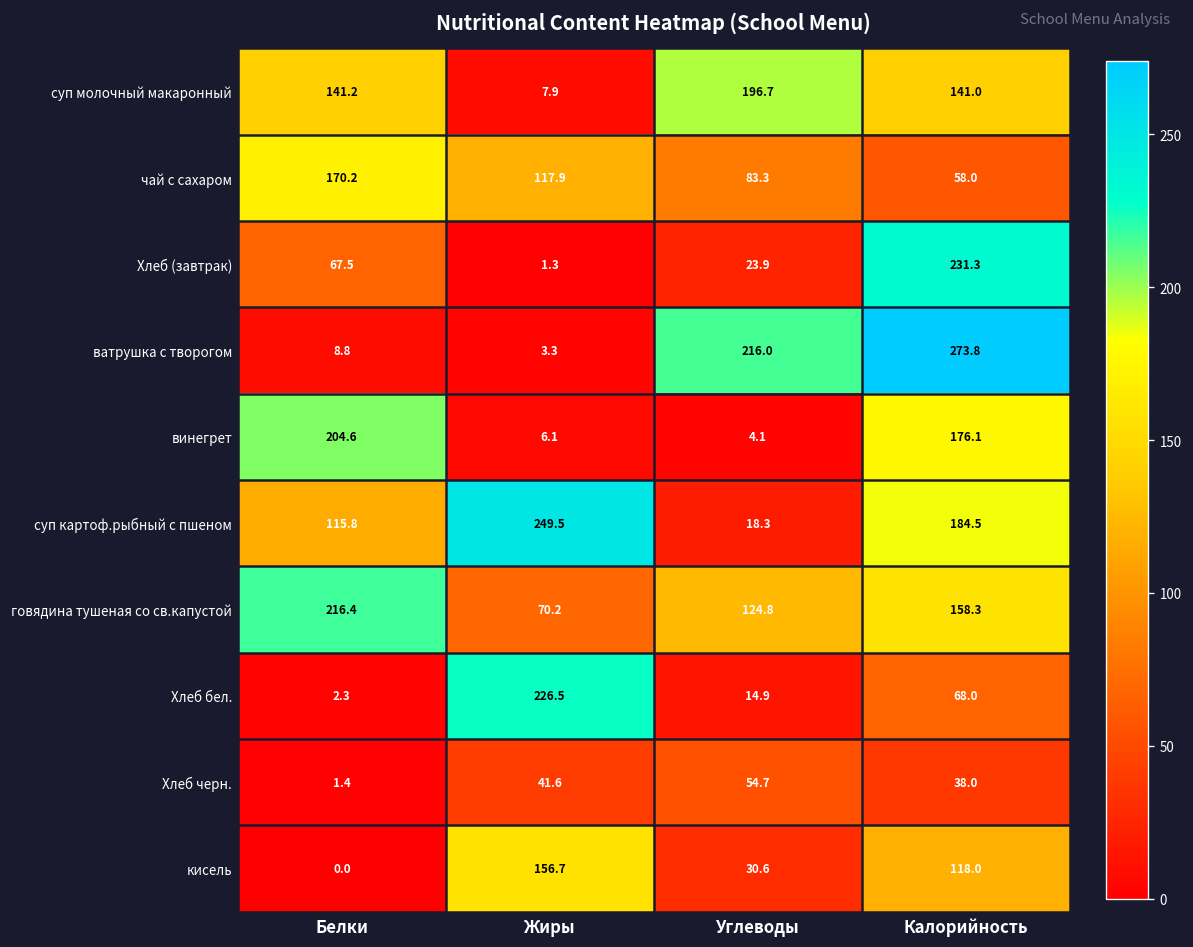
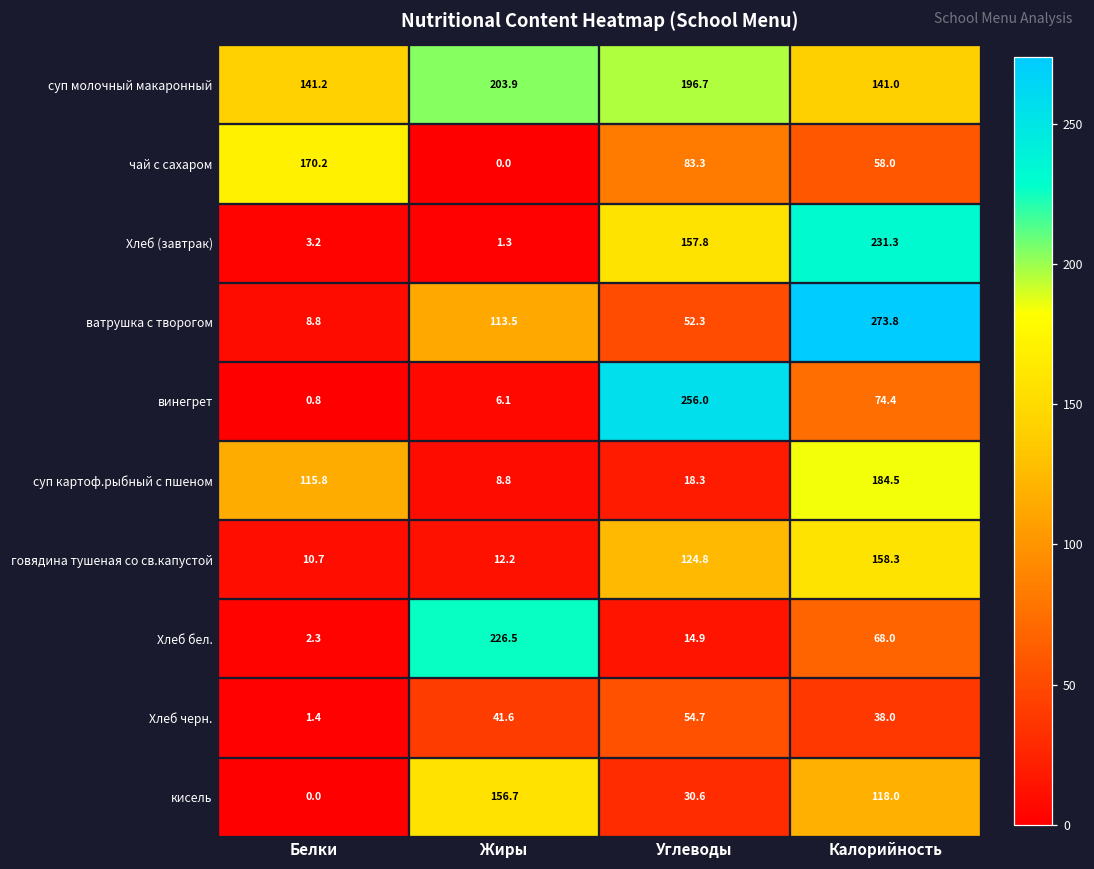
суп молочный макаронный, Жиры: 7.9 -> 203.9
чай с сахаром, Жиры: 117.9 -> 0.0
Хлеб (завтрак), Белки: 67.5 -> 3.2
Хлеб (завтрак), Углеводы: 23.9 -> 157.8
ватрушка с творогом, Жиры: 3.3 -> 113.5
ватрушка с творогом, Углеводы: 216.0 -> 52.3
винегрет, Белки: 204.6 -> 0.8
винегрет, Углеводы: 4.1 -> 256.0
винегрет, Калорийность: 176.1 -> 74.4
суп картоф.рыбный с пшеном, Жиры: 249.5 -> 8.8
говядина тушеная со св.капустой, Белки: 216.4 -> 10.7
говядина тушеная со св.капустой, Жиры: 70.2 -> 12.2
